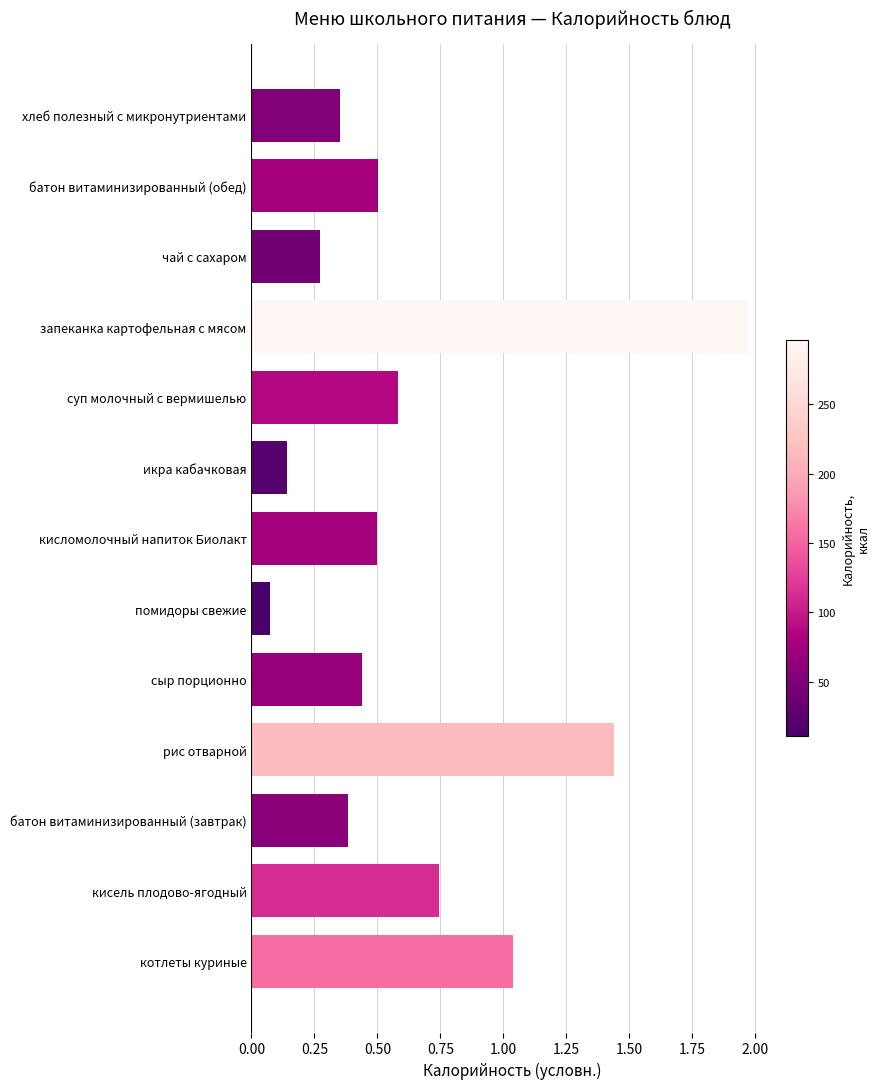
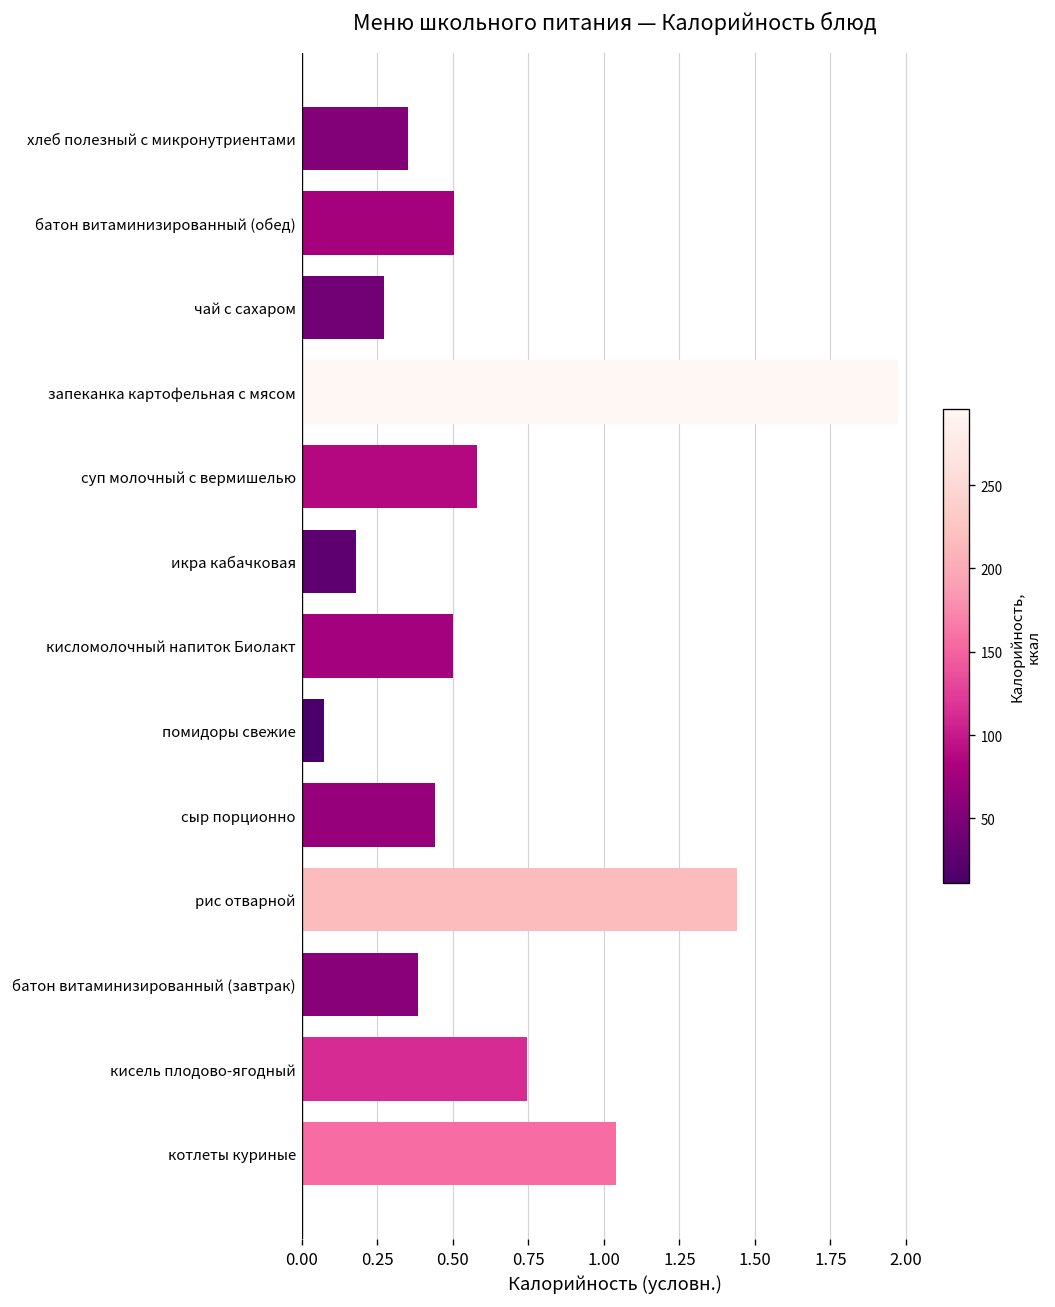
икра кабачковая: 0.14 -> 0.18
